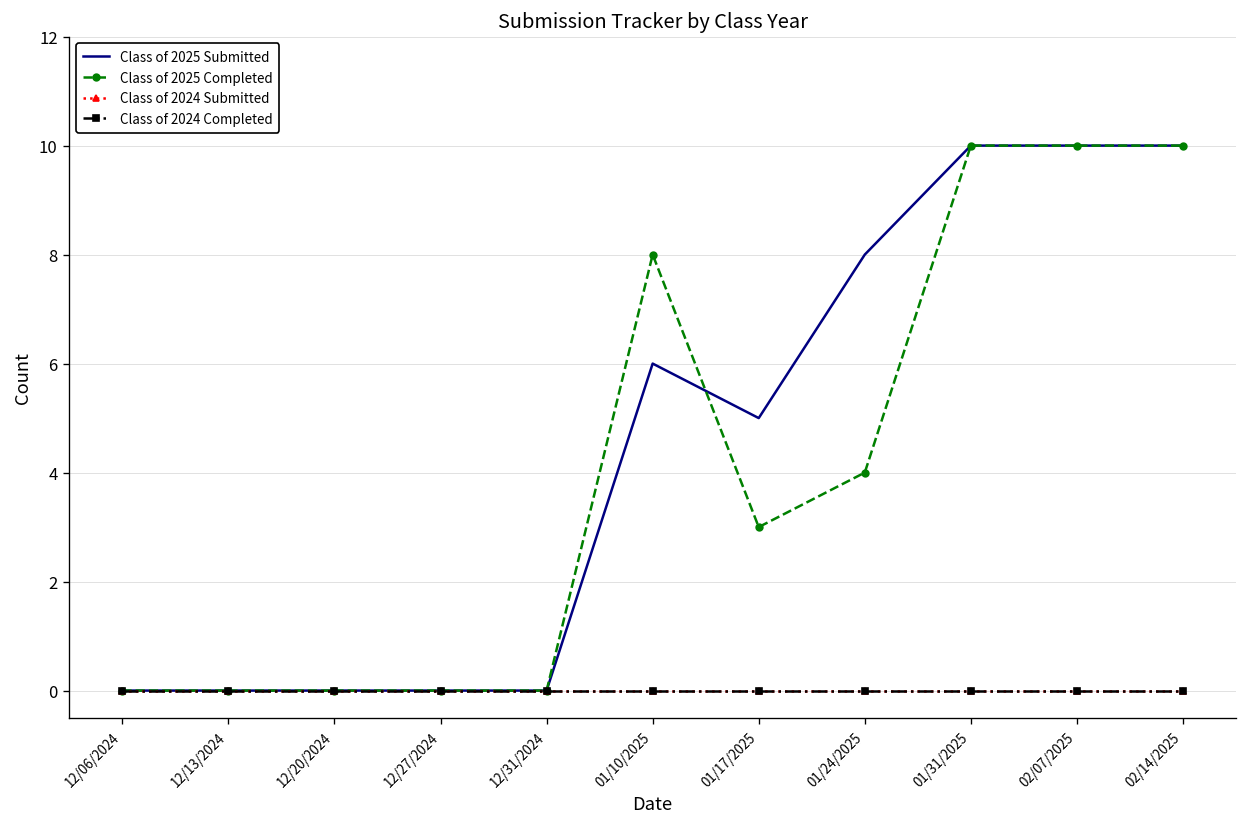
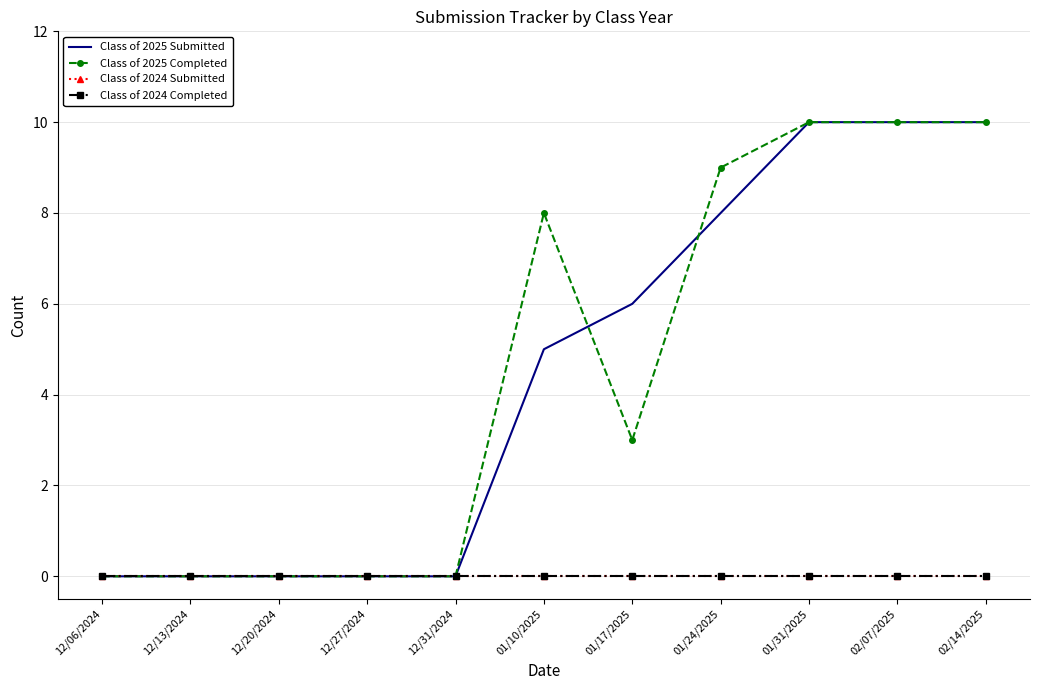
Class of 2025 Submitted, 01/10/2025: 6 -> 5
Class of 2025 Submitted, 01/17/2025: 5 -> 6
Class of 2025 Completed, 01/24/2025: 4 -> 9
